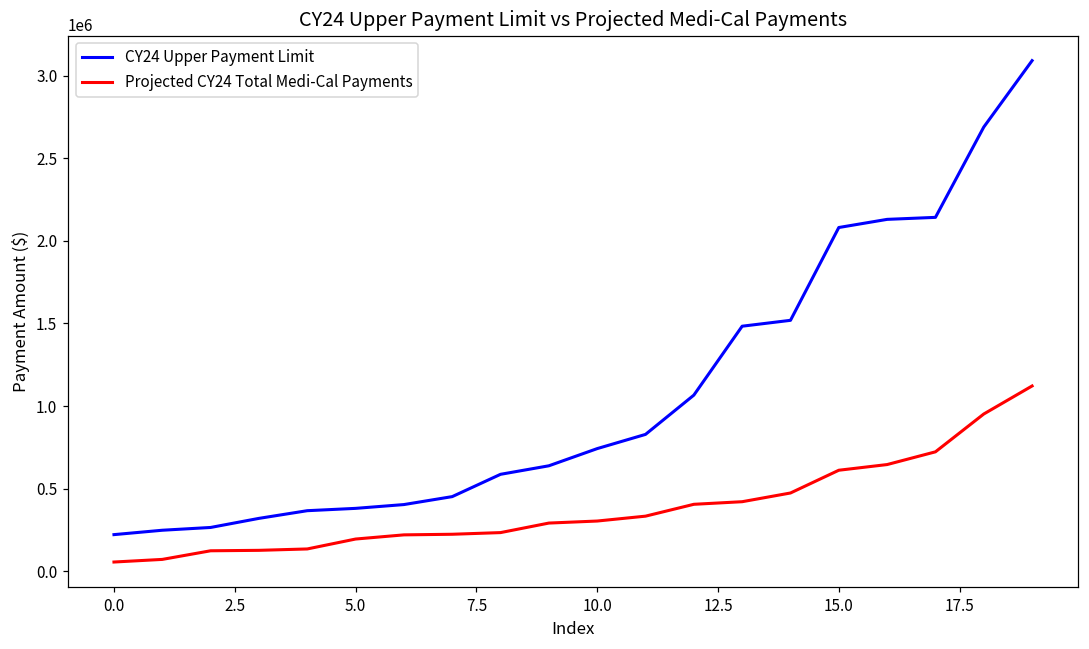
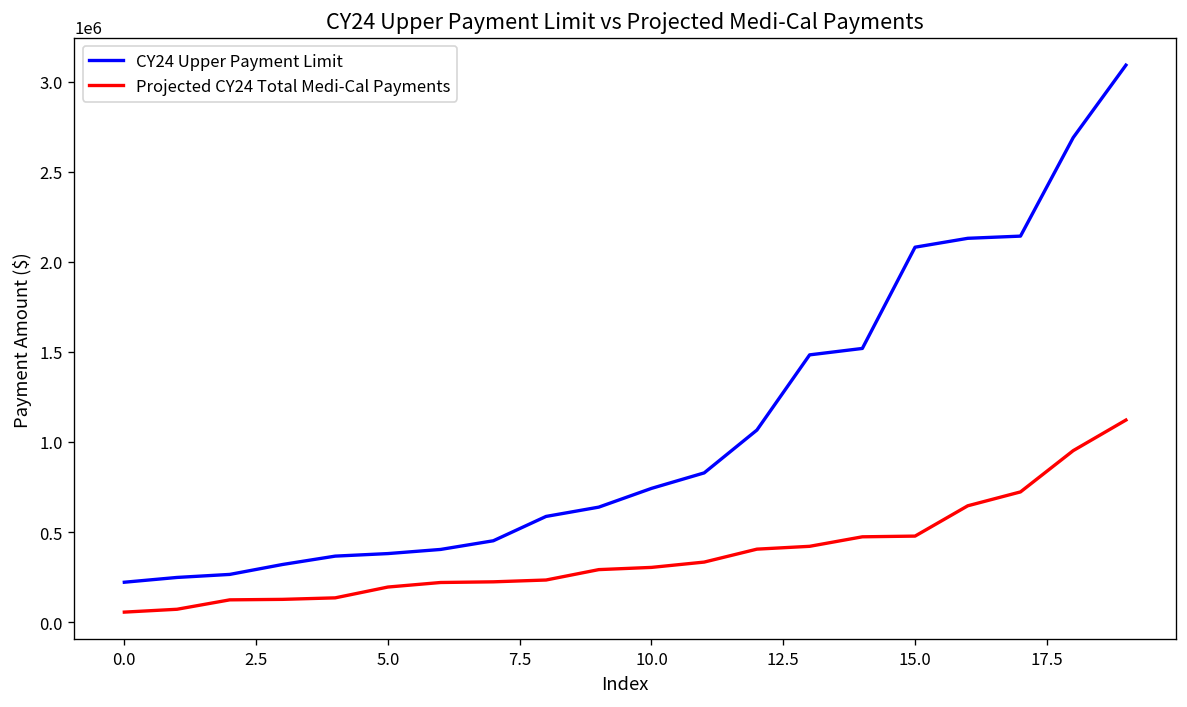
Projected CY24 Total Medi-Cal Payments, 15.0: 610000 -> 480000
